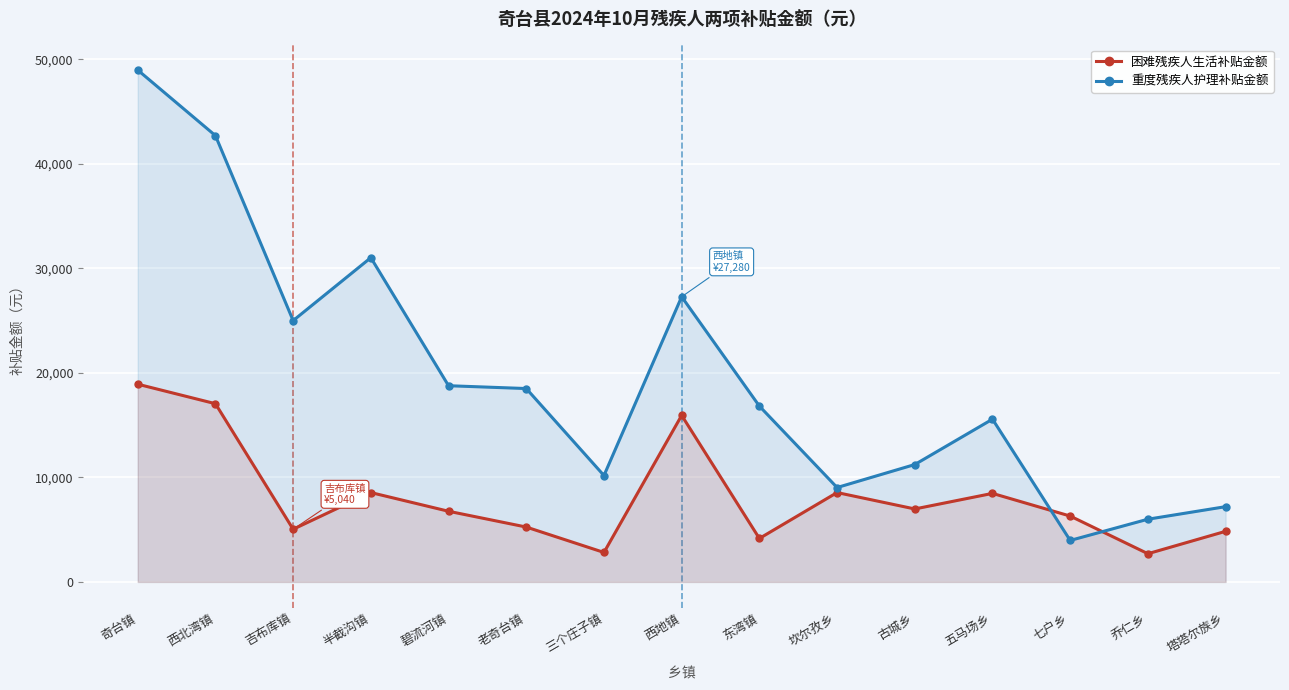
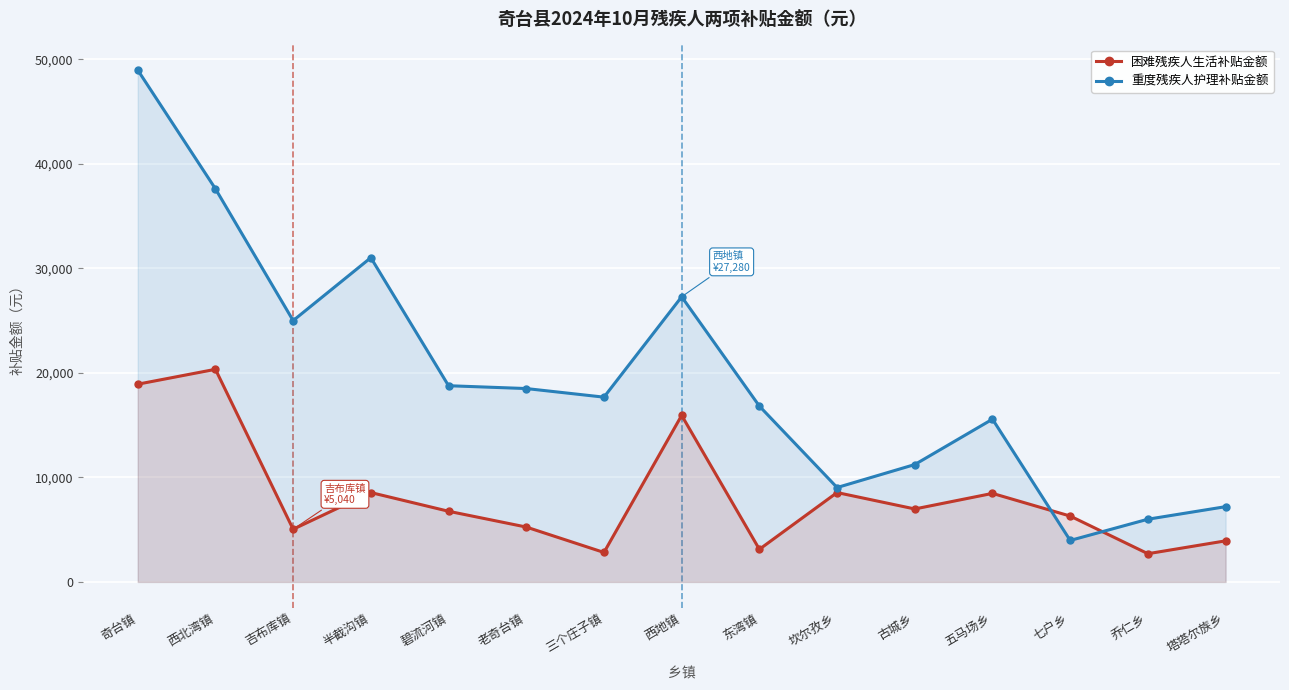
困难残疾人生活补贴金额, 西北湾镇: 17,100 -> 20,300
重度残疾人护理补贴金额, 西北湾镇: 42,700 -> 37,600
重度残疾人护理补贴金额, 三个庄子镇: 10,200 -> 17,700
困难残疾人生活补贴金额, 东湾镇: 4,200 -> 3,100
困难残疾人生活补贴金额, 塔塔尔族乡: 4,800 -> 3,900
